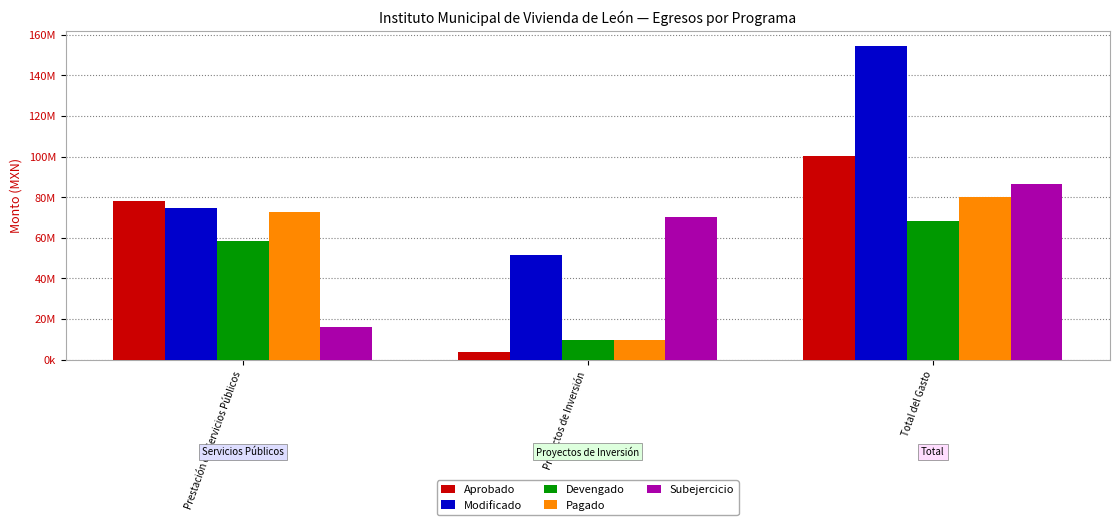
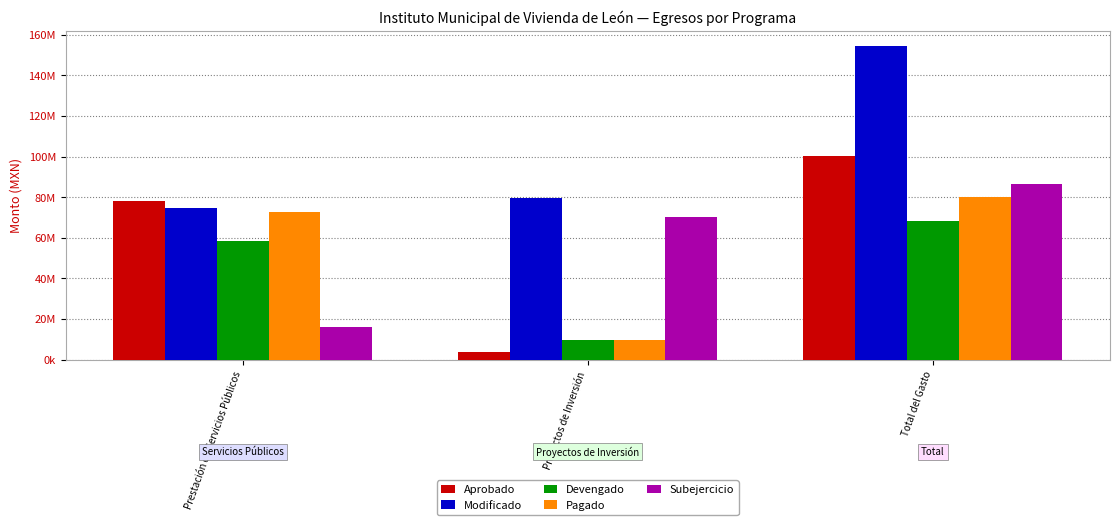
Modificado, Proyectos de Inversión: 51000000 -> 80000000
